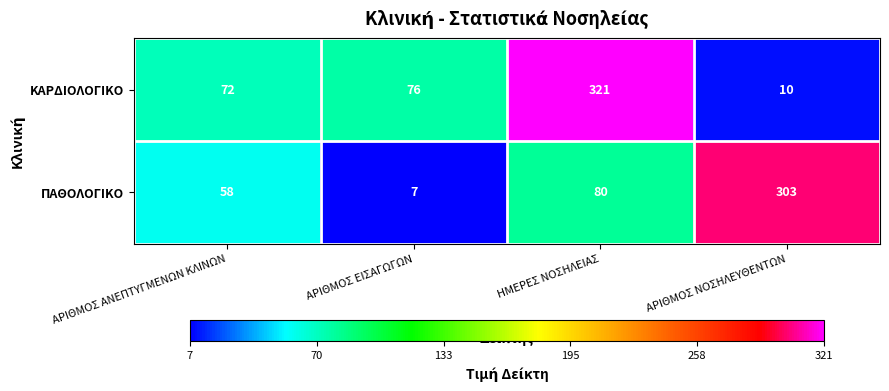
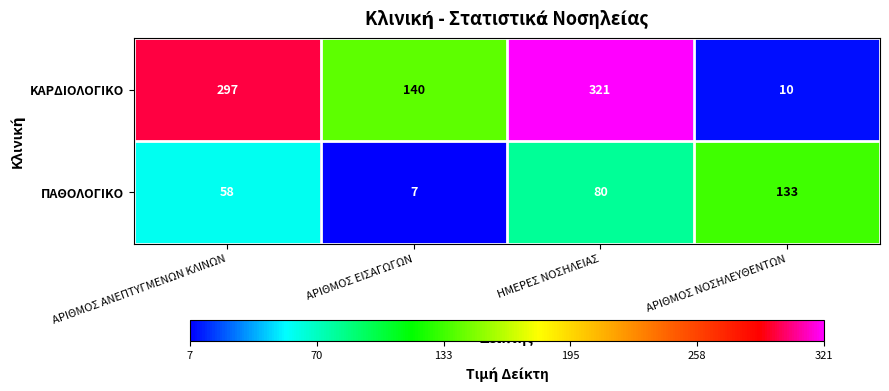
ΚΑΡΔΙΟΛΟΓΙΚΟ, ΑΡΙΘΜΟΣ ΑΝΕΠΤΥΓΜΕΝΩΝ ΚΛΙΝΩΝ: 72 -> 297
ΚΑΡΔΙΟΛΟΓΙΚΟ, ΑΡΙΘΜΟΣ ΕΙΣΑΓΩΓΩΝ: 76 -> 140
ΠΑΘΟΛΟΓΙΚΟ, ΑΡΙΘΜΟΣ ΝΟΣΗΛΕΥΘΕΝΤΩΝ: 303 -> 133
